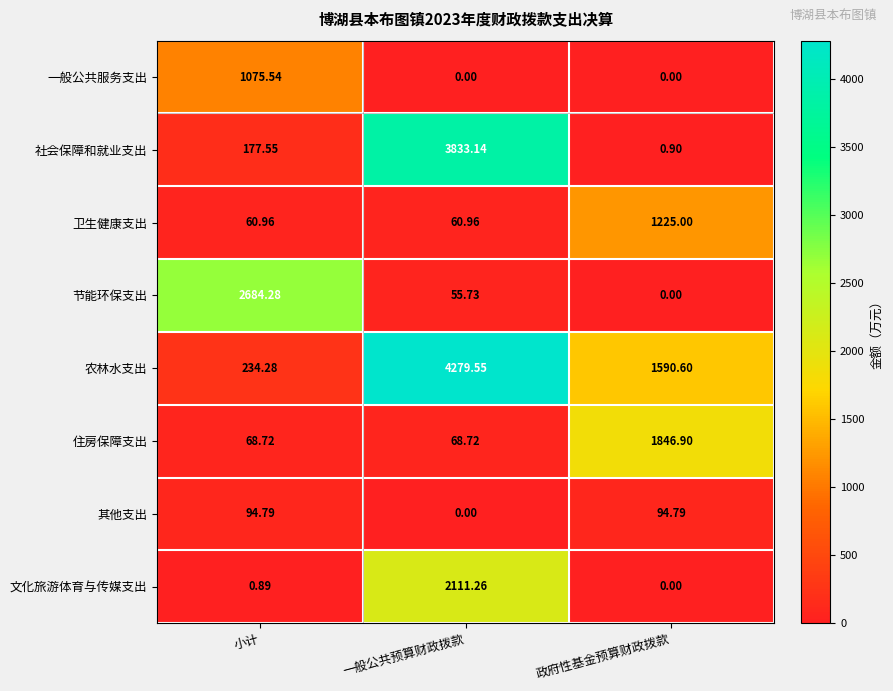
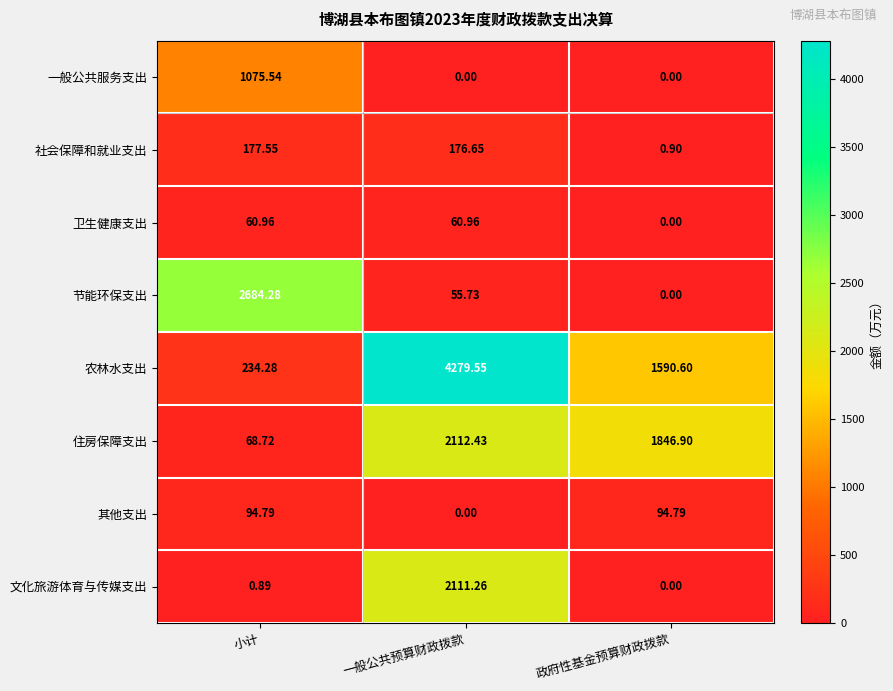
社会保障和就业支出, 一般公共预算财政拨款: 3833.14 -> 176.65
卫生健康支出, 政府性基金预算财政拨款: 1225.00 -> 0.00
住房保障支出, 一般公共预算财政拨款: 68.72 -> 2112.43
